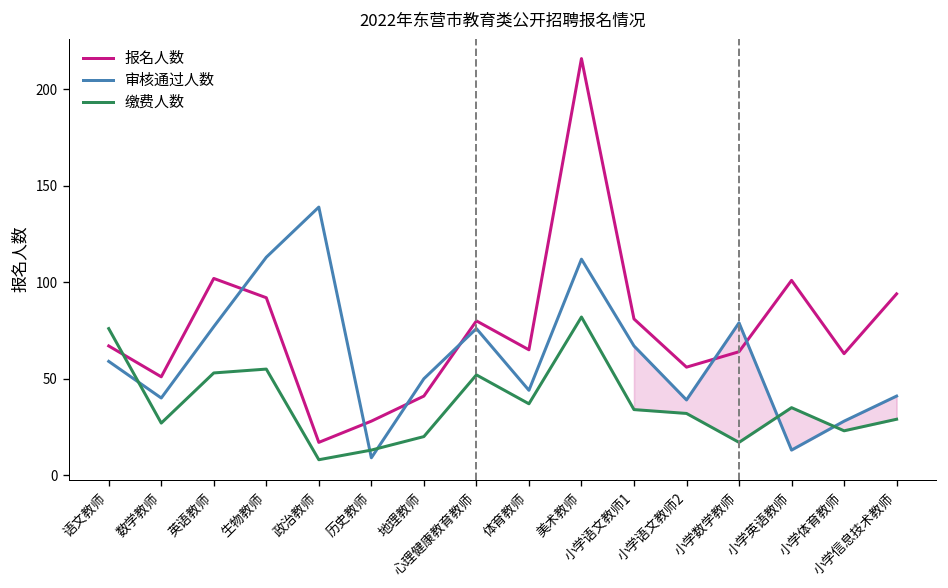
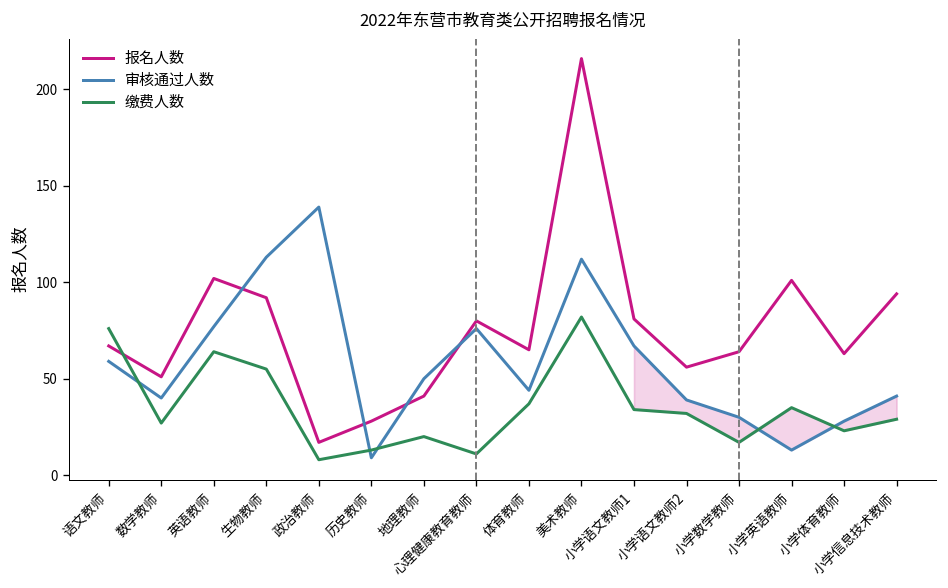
缴费人数, 英语教师: 53 -> 64
缴费人数, 心理健康教育教师: 52 -> 11
审核通过人数, 小学数学教师: 79 -> 30
